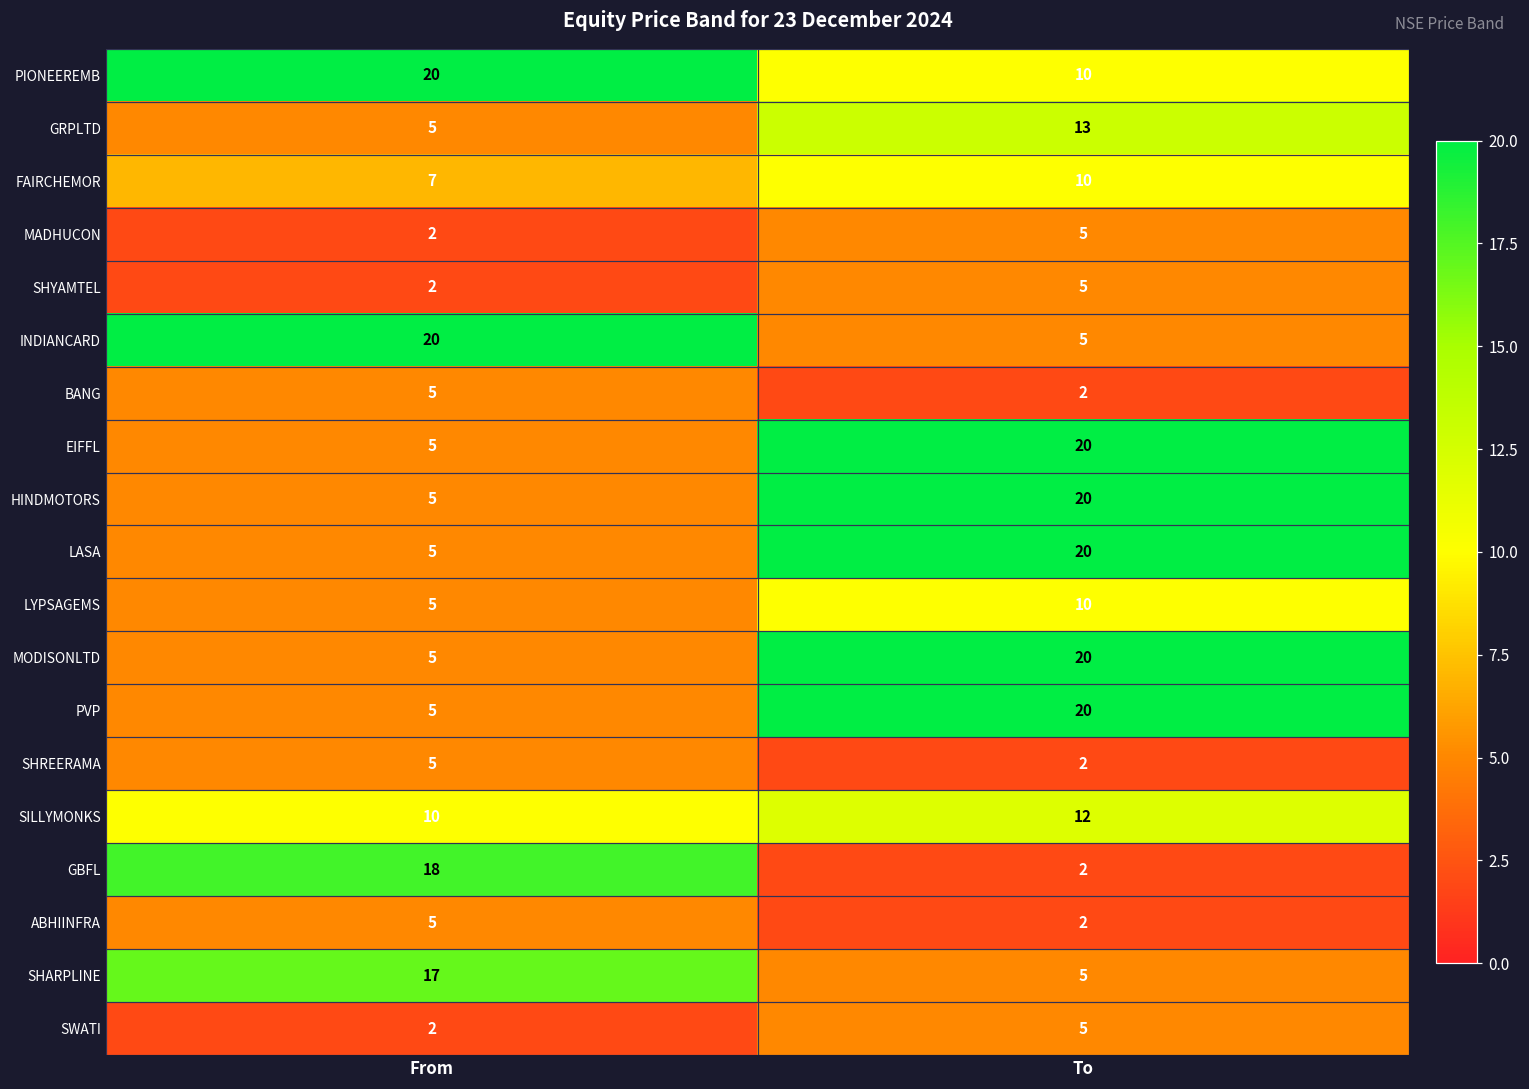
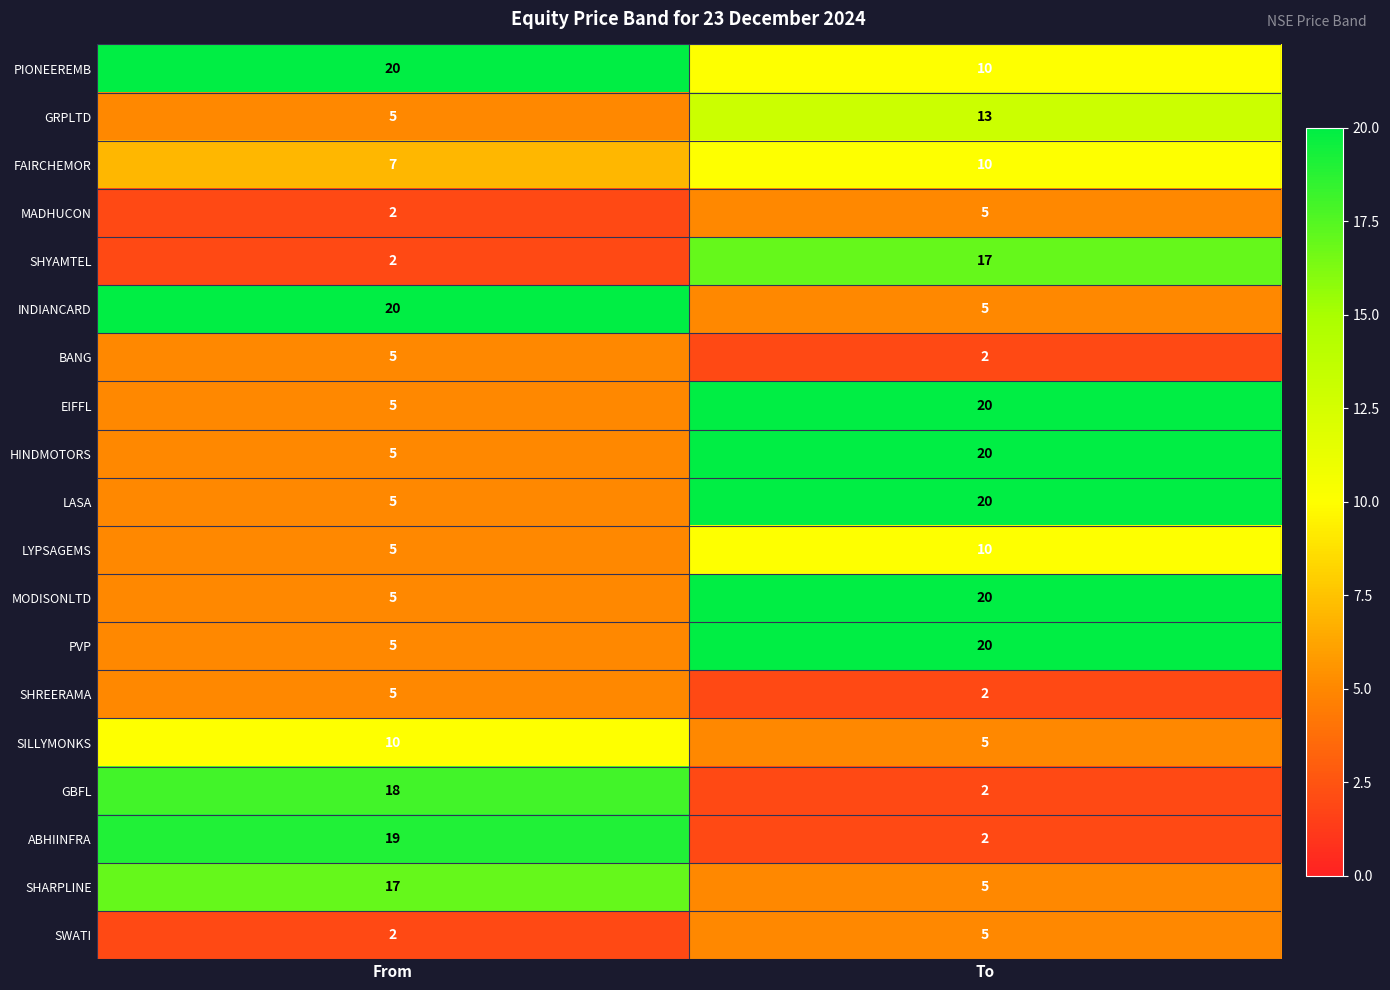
SHYAMTEL, To: 5 -> 17
SILLYMONKS, To: 12 -> 5
ABHIINFRA, From: 5 -> 19
